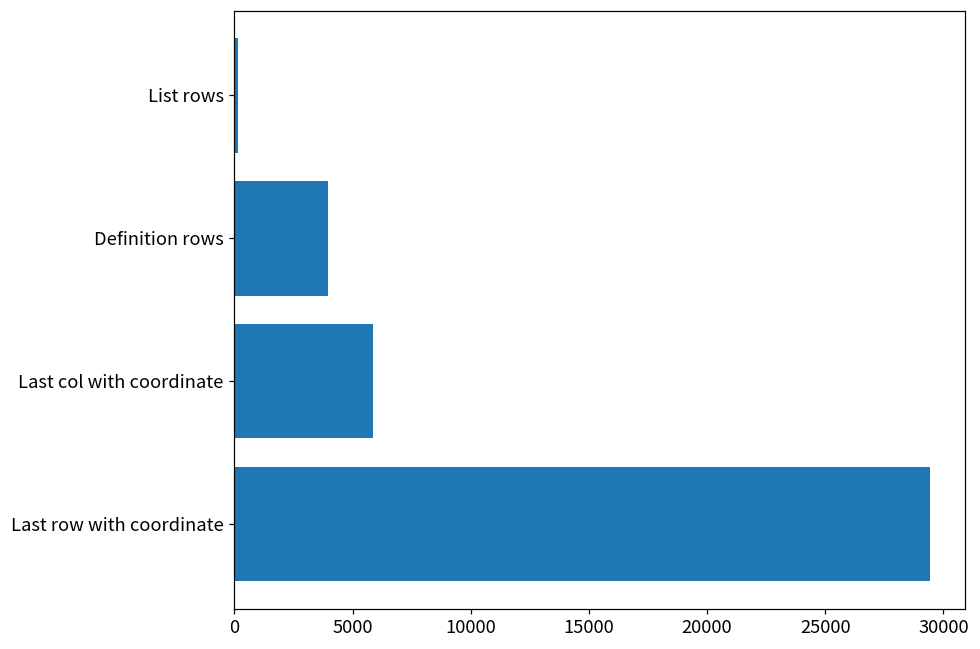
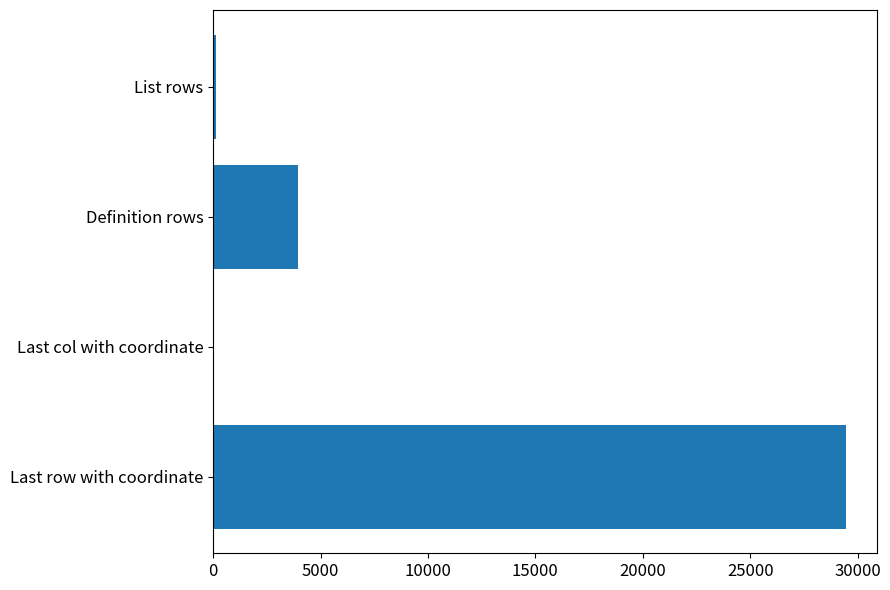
Last col with coordinate: 5900 -> 0
